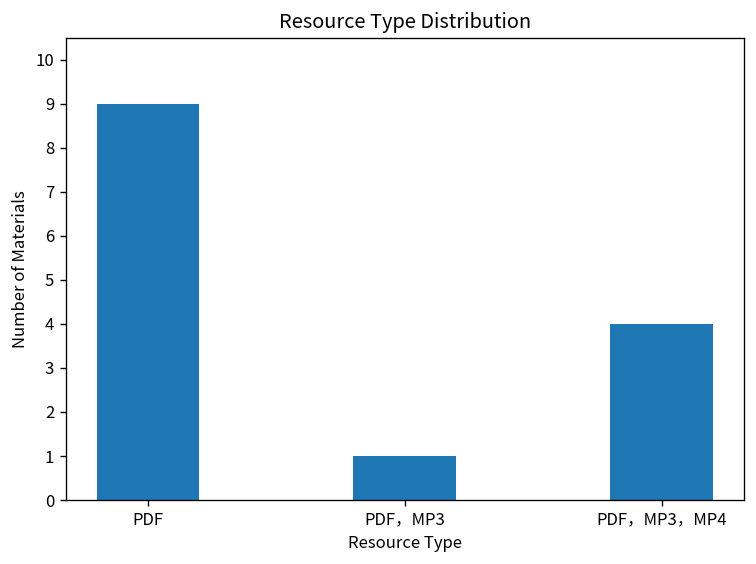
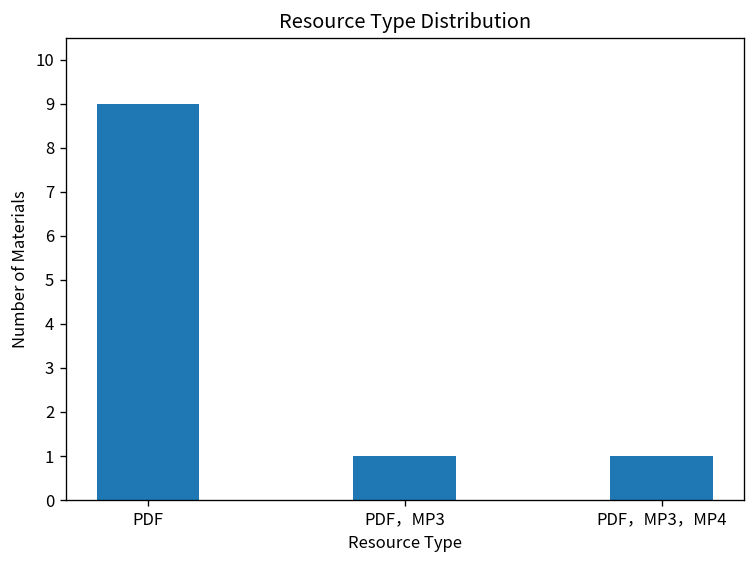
PDF，MP3，MP4: 4 -> 1
